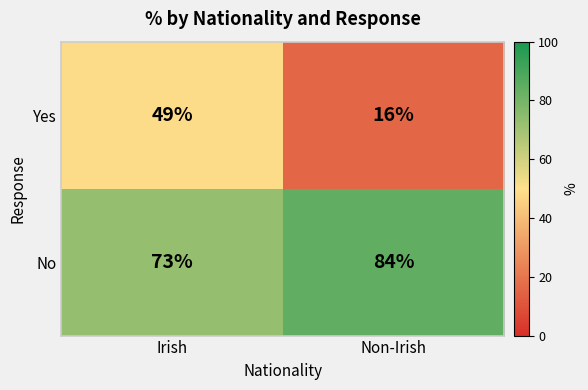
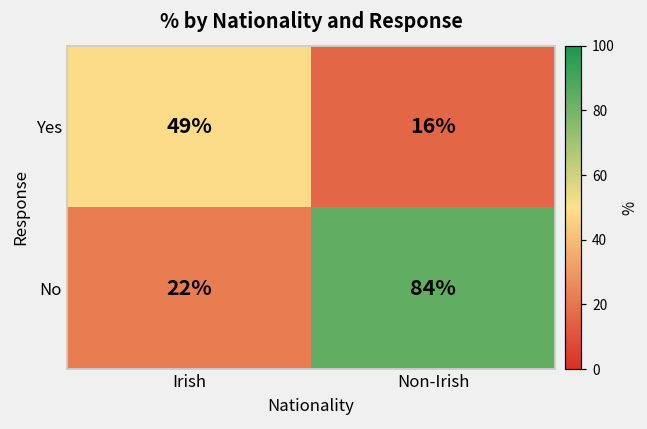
No, Irish: 73% -> 22%
